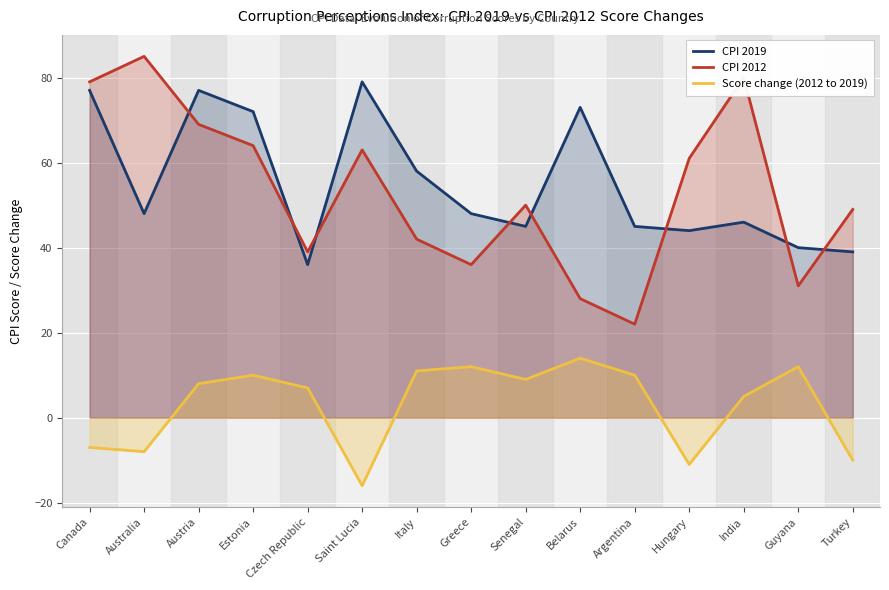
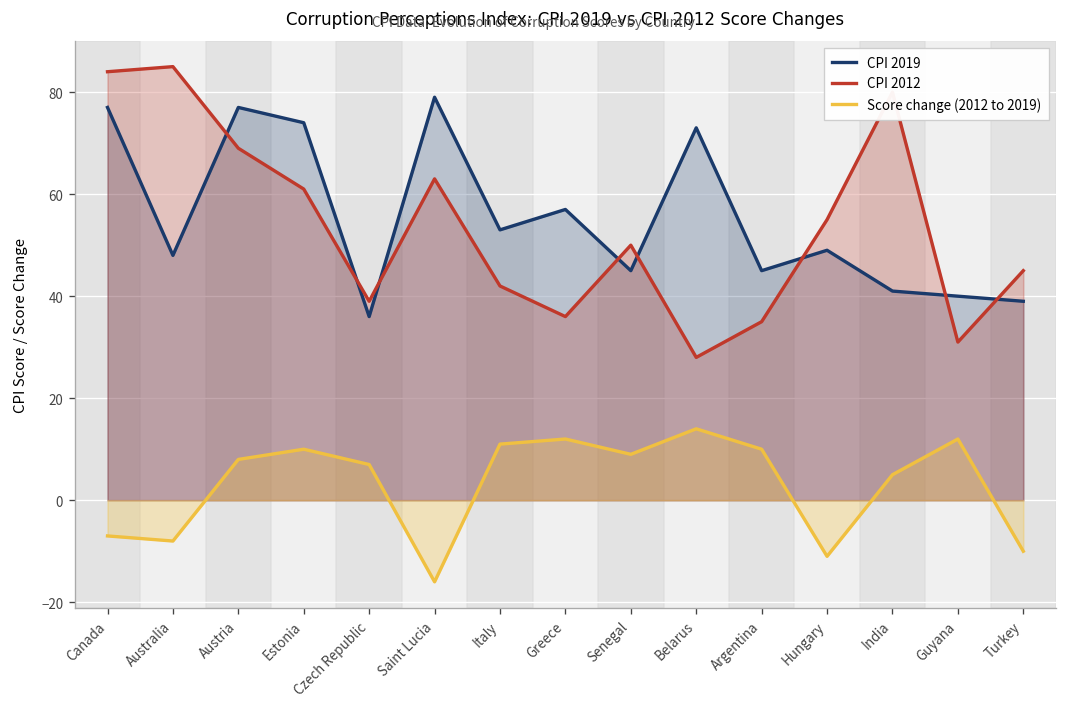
CPI 2012, Canada: 79 -> 84
CPI 2019, Estonia: 72 -> 74
CPI 2012, Estonia: 64 -> 61
CPI 2019, Italy: 58 -> 53
CPI 2019, Greece: 48 -> 57
CPI 2012, Argentina: 22 -> 35
CPI 2019, Hungary: 44 -> 49
CPI 2012, Hungary: 61 -> 55
CPI 2019, India: 46 -> 41
CPI 2012, Turkey: 49 -> 45
